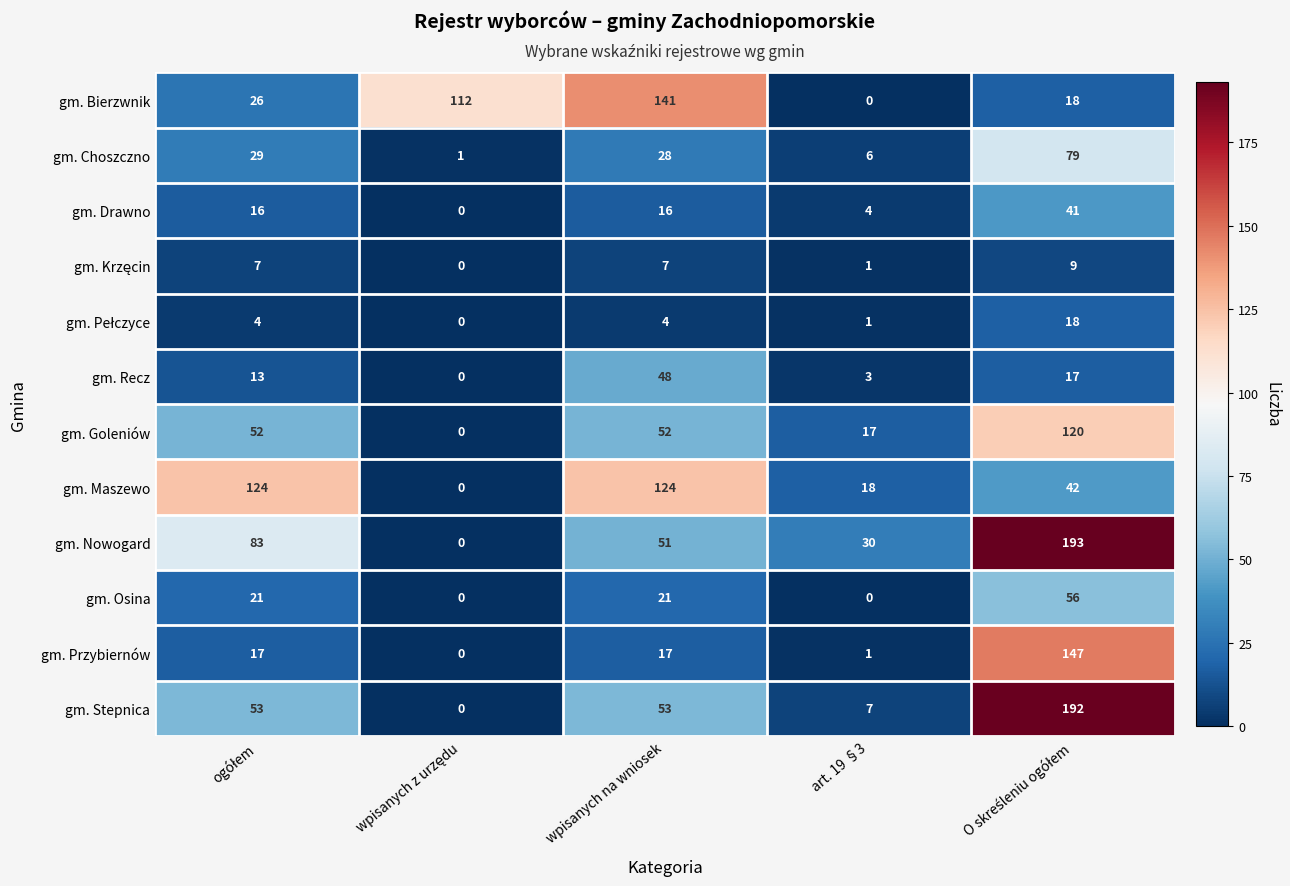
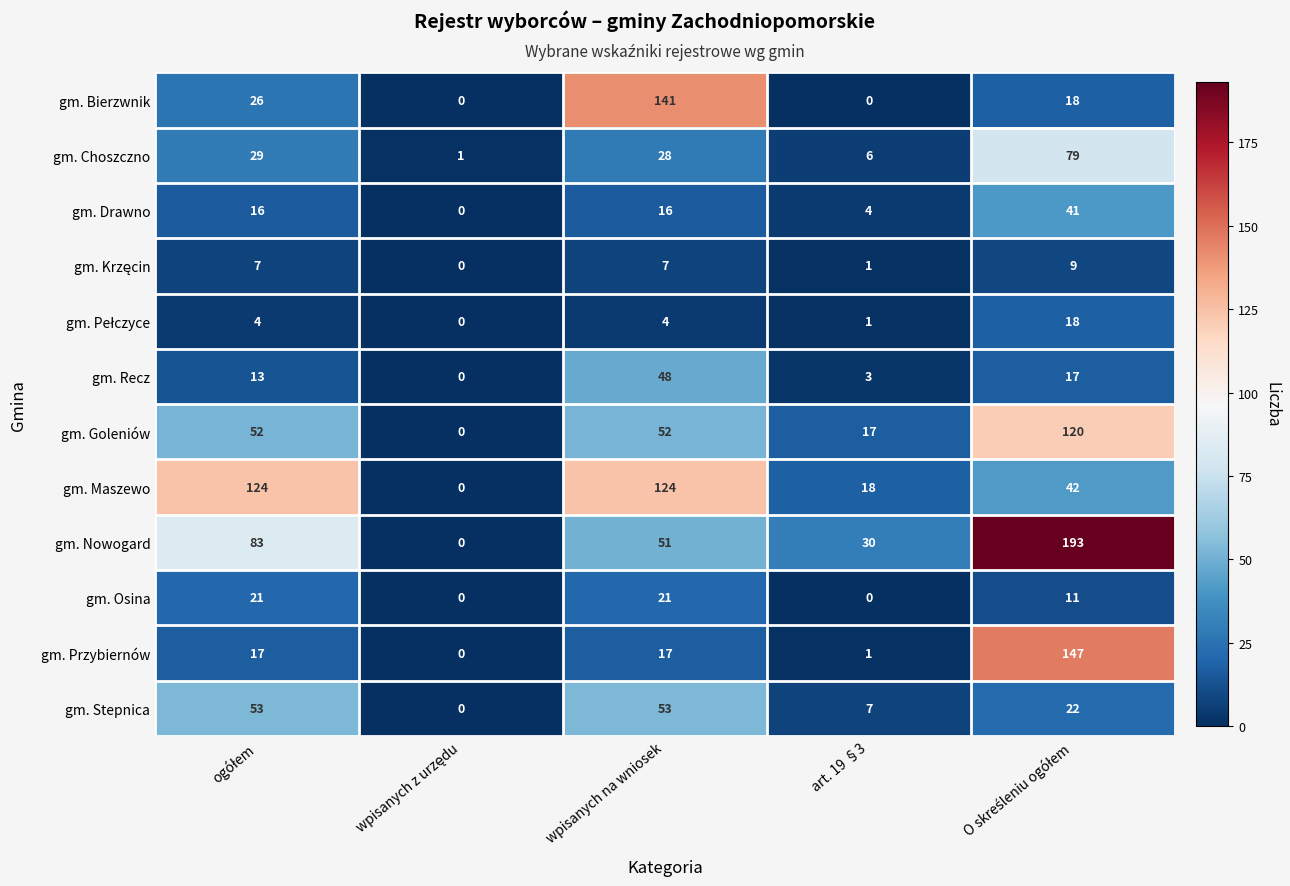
gm. Bierzwnik, wpisanych z urzędu: 112 -> 0
gm. Osina, O skreśleniu ogółem: 56 -> 11
gm. Stepnica, O skreśleniu ogółem: 192 -> 22
